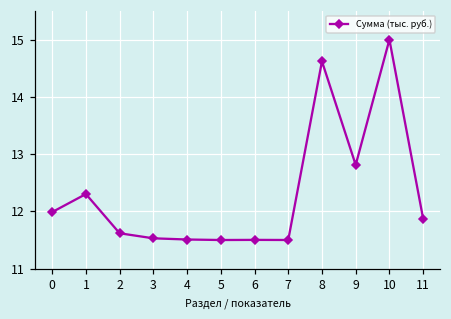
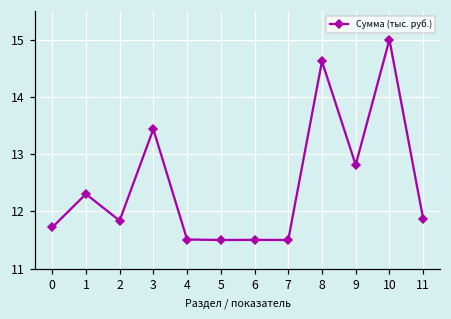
0: 12.0 -> 11.7
2: 11.6 -> 11.8
3: 11.5 -> 13.4
